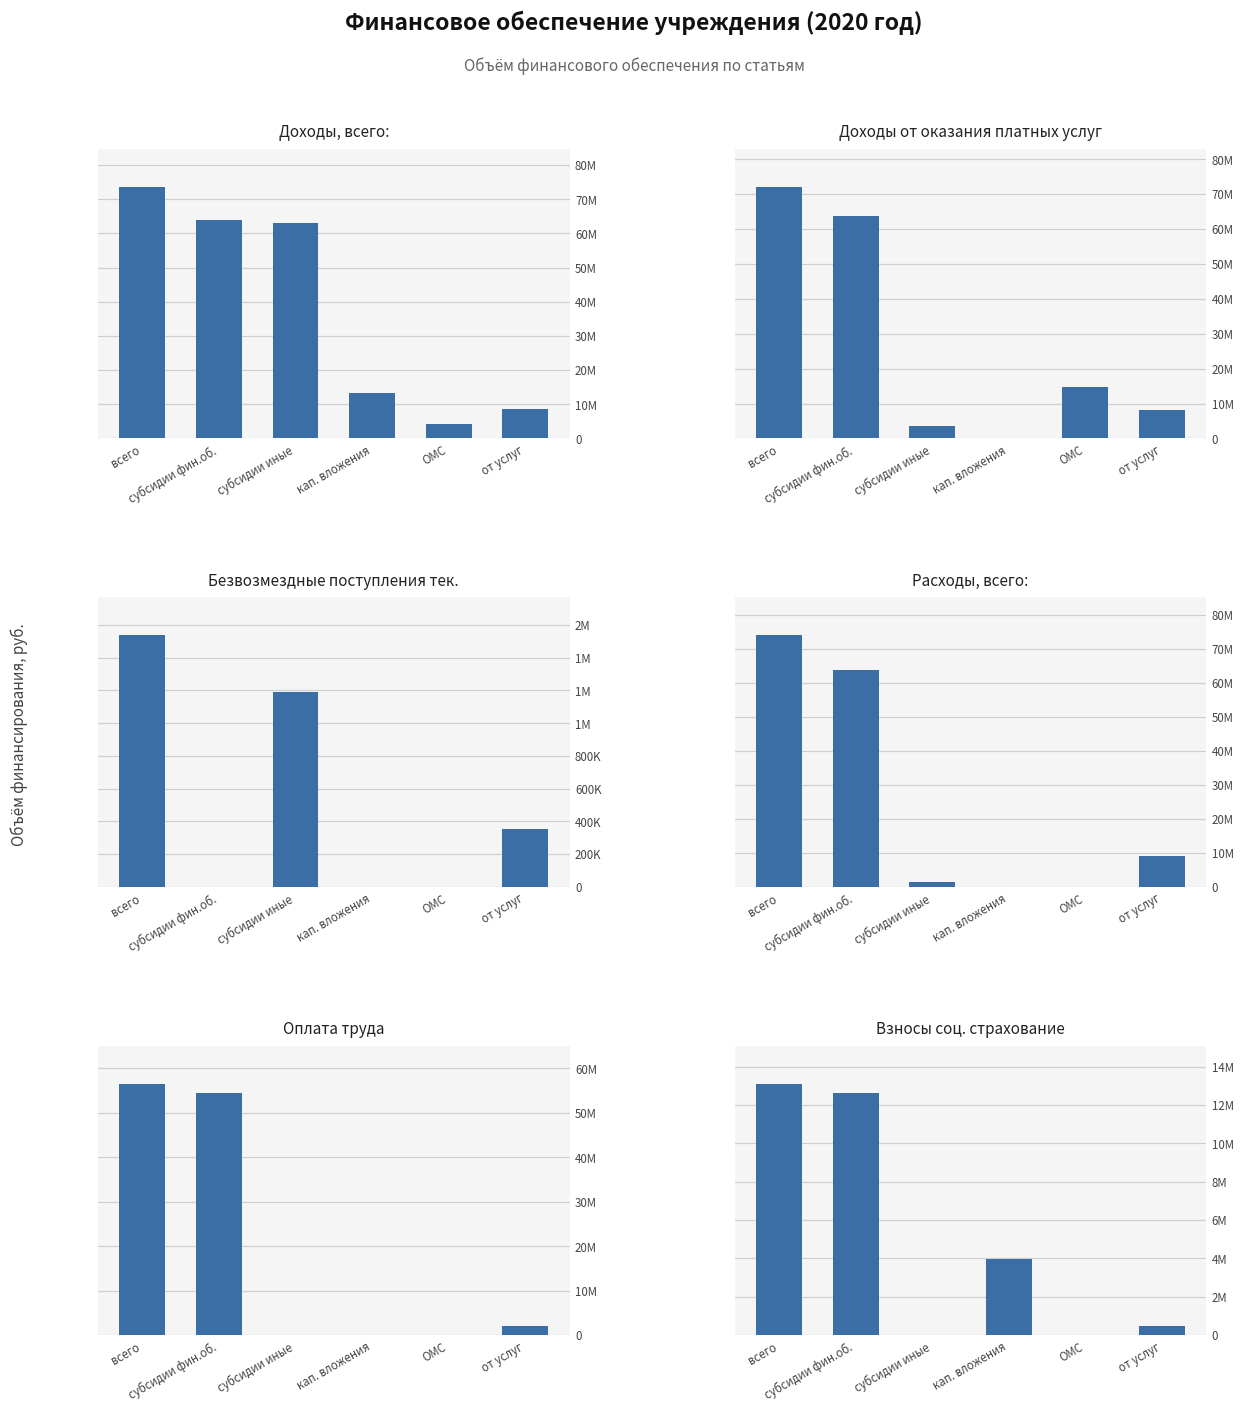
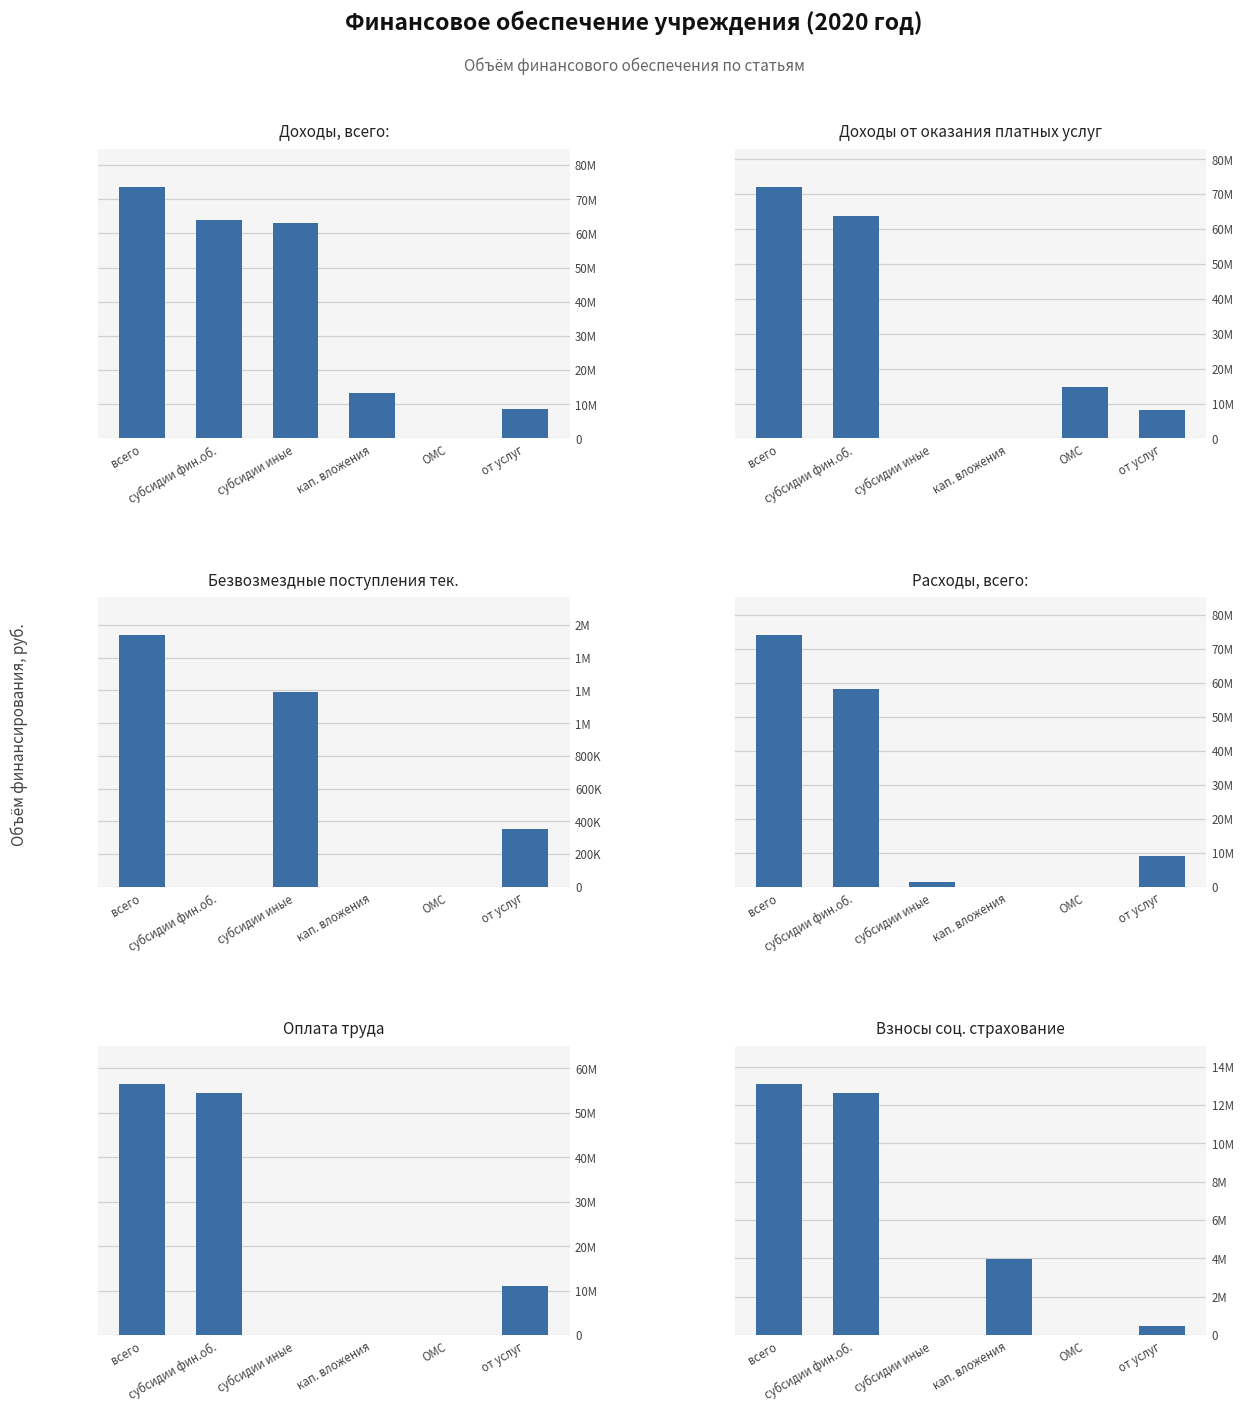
Доходы, всего:, ОМС: 4000000 -> 0
Доходы от оказания платных услуг, субсидии иные: 3000000 -> 0
Расходы, всего:, субсидии фин.об.: 64000000 -> 58000000
Оплата труда, от услуг: 2000000 -> 11000000
